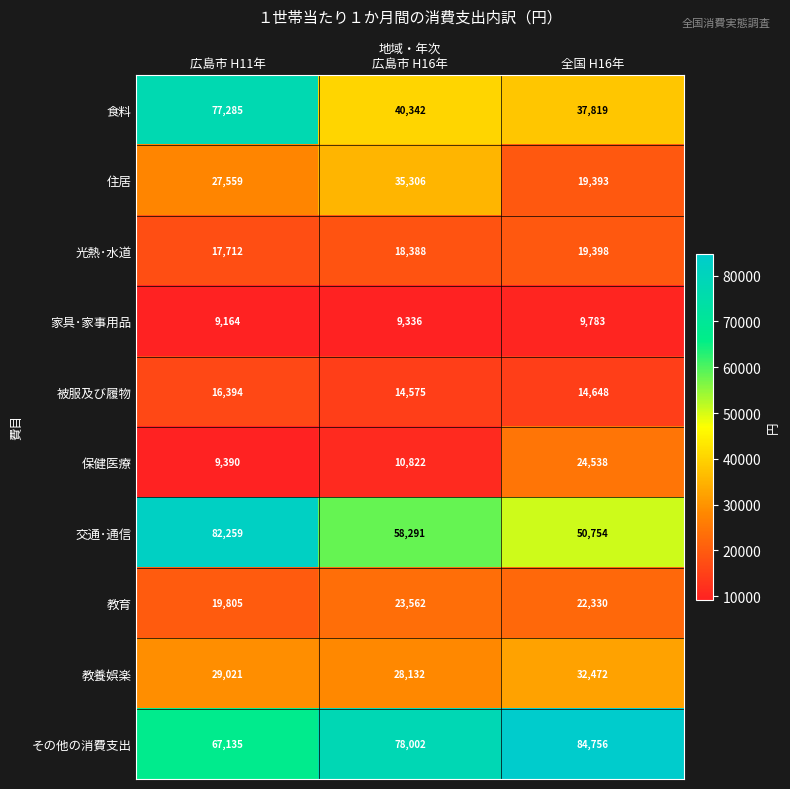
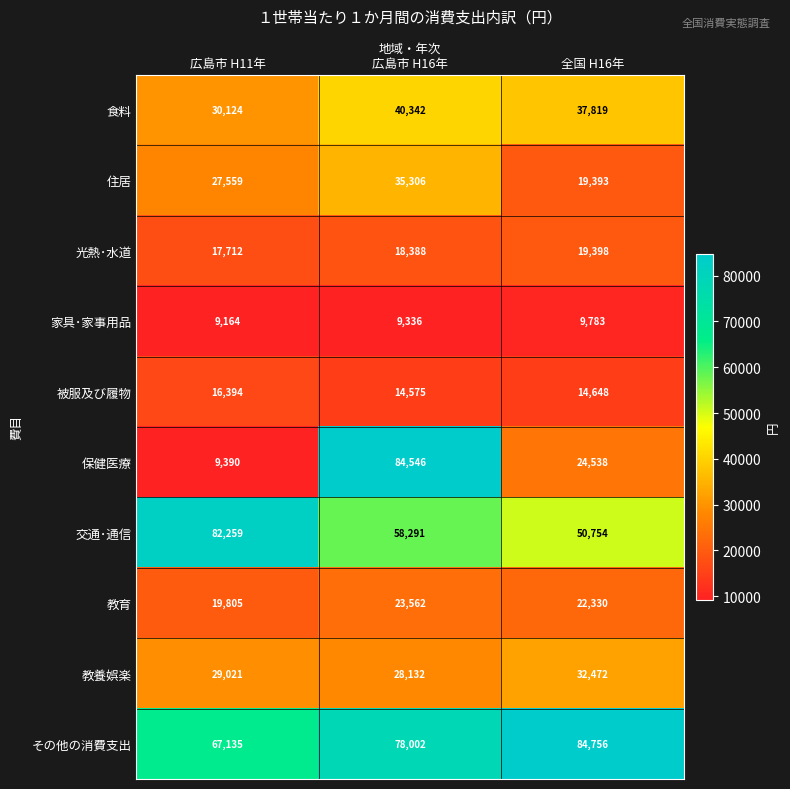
食料, 広島市 H11年: 77,285 -> 30,124
保健医療, 広島市 H16年: 10,822 -> 84,546
